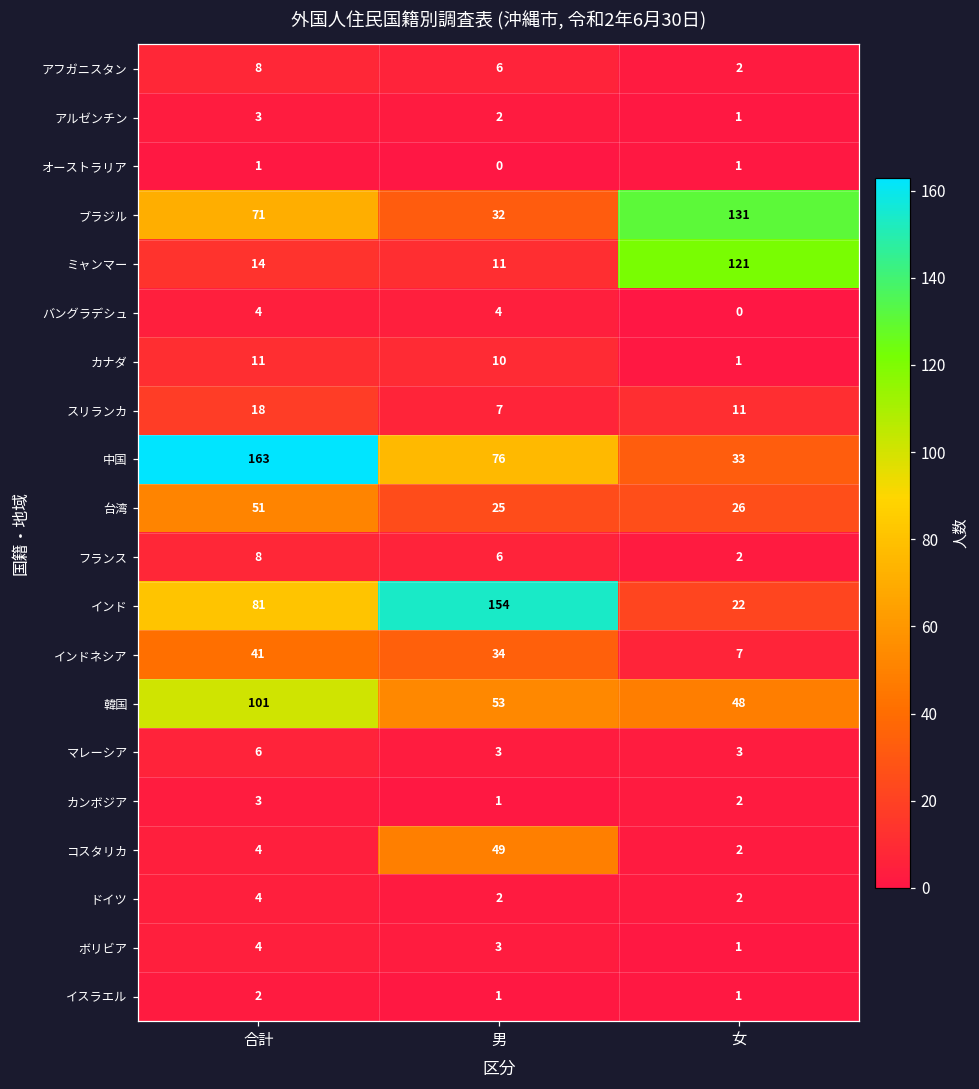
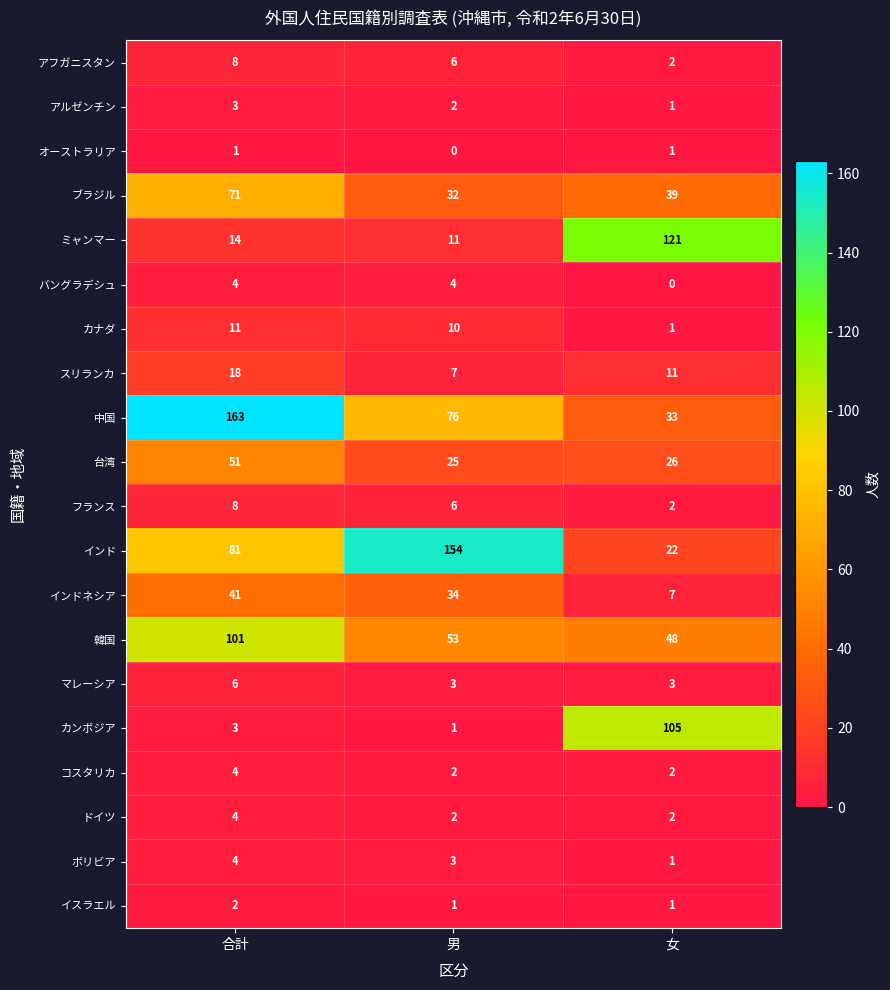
ブラジル, 女: 131 -> 39
カンボジア, 女: 2 -> 105
コスタリカ, 男: 49 -> 2
